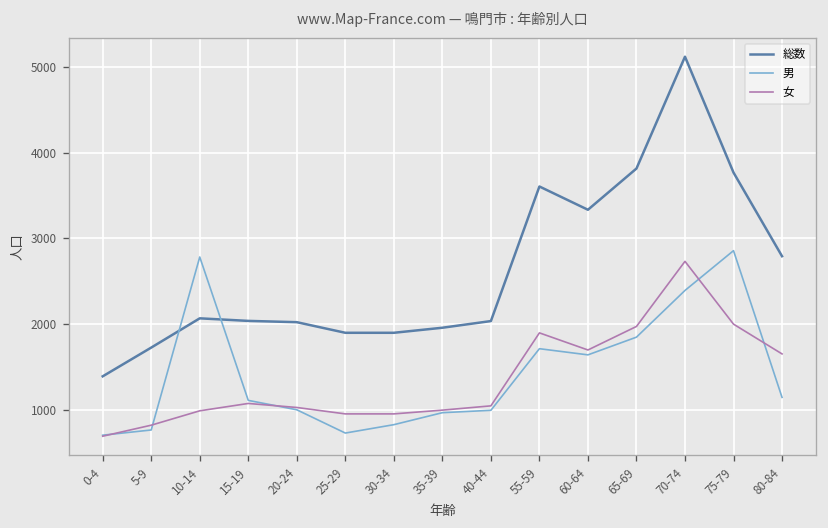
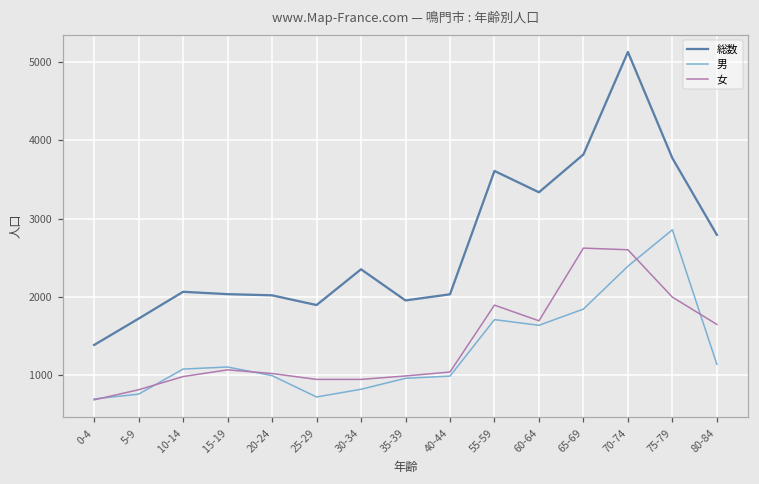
男, 10-14: 2800 -> 1100
総数, 30-34: 1900 -> 2400
女, 65-69: 2000 -> 2600
女, 70-74: 2700 -> 2600
